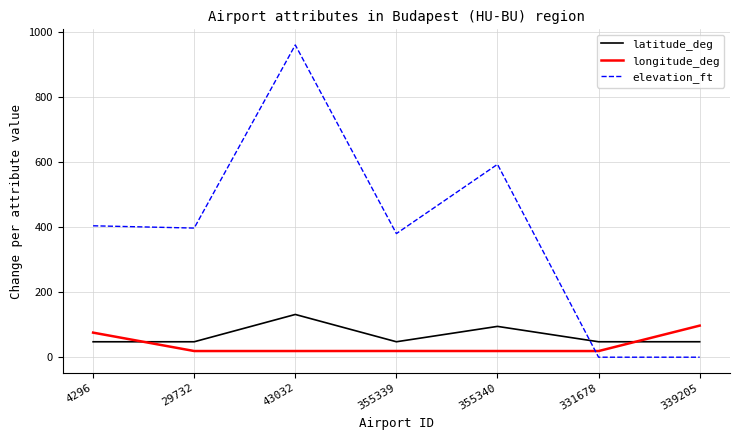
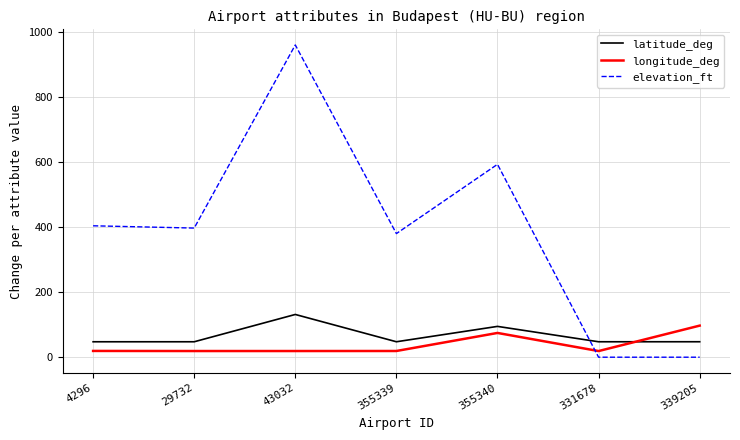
longitude_deg, 4296: 80 -> 20
longitude_deg, 355340: 20 -> 70
